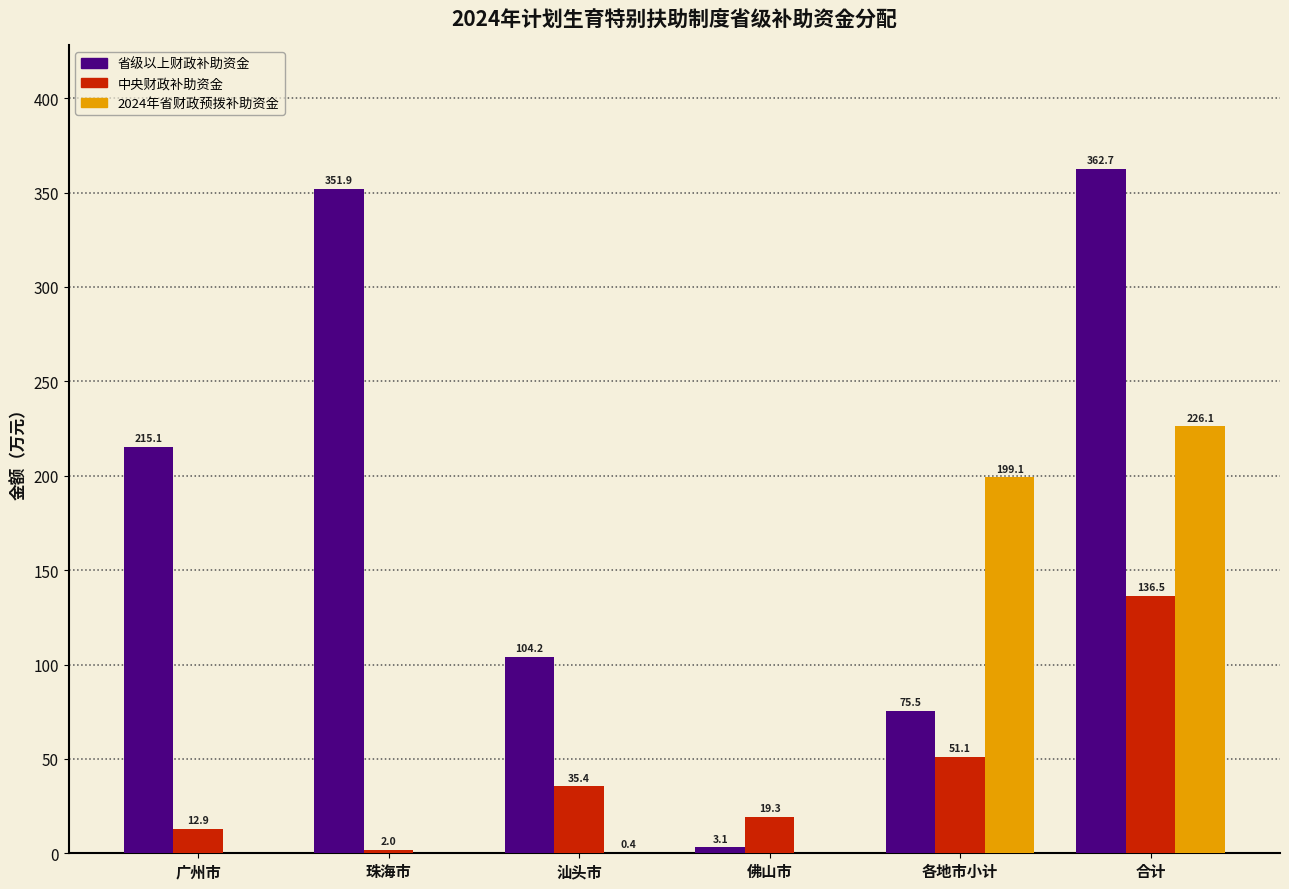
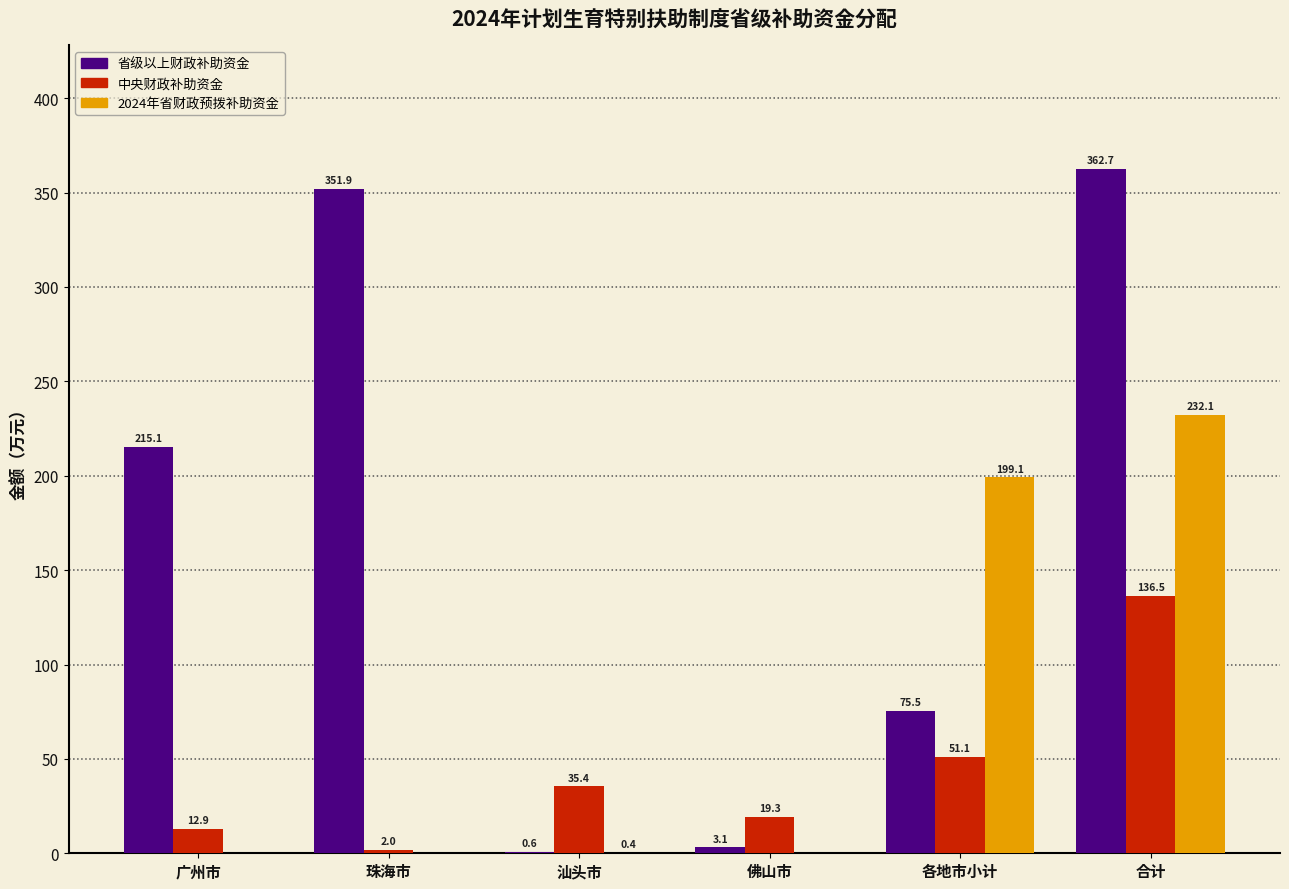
省级以上财政补助资金, 汕头市: 104.2 -> 0.6
2024年省财政预拨补助资金, 合计: 226.1 -> 232.1
